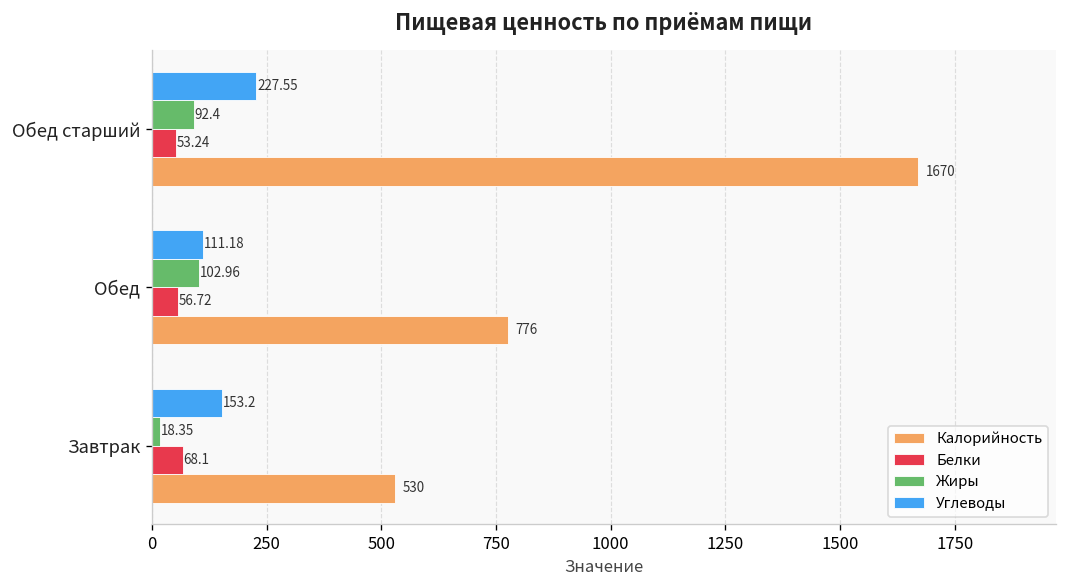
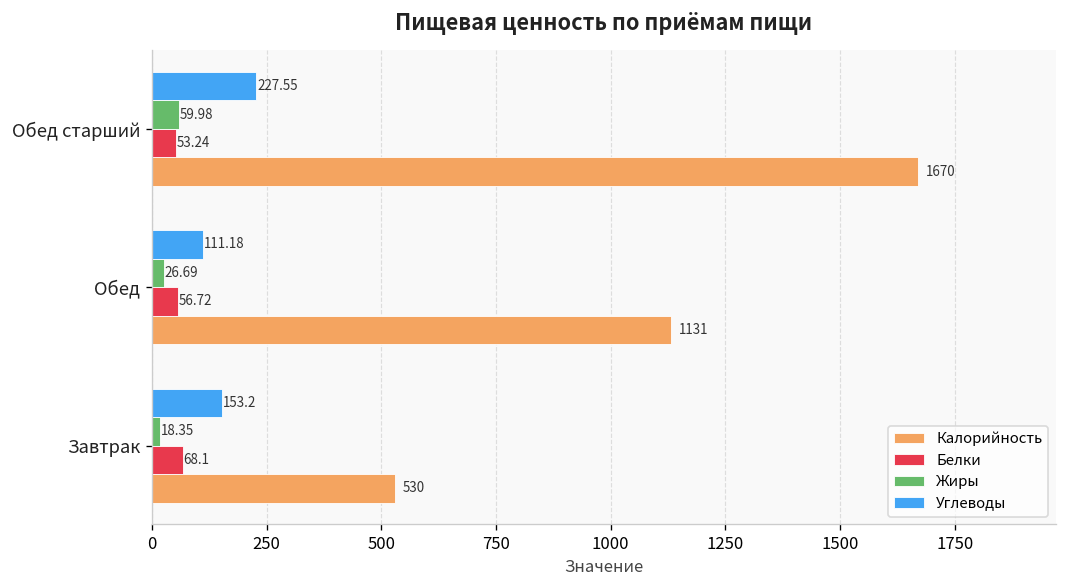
Жиры, Обед старший: 92.4 -> 59.98
Жиры, Обед: 102.96 -> 26.69
Калорийность, Обед: 776 -> 1131
